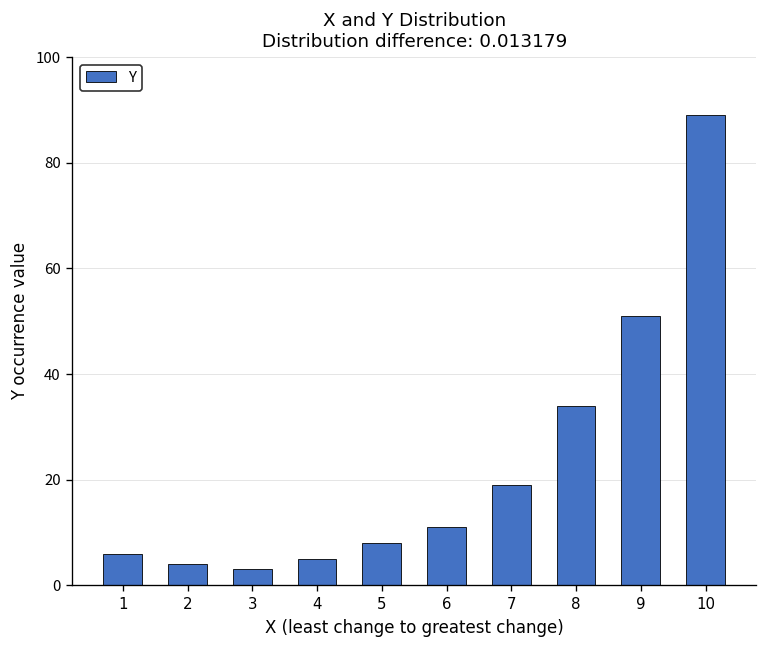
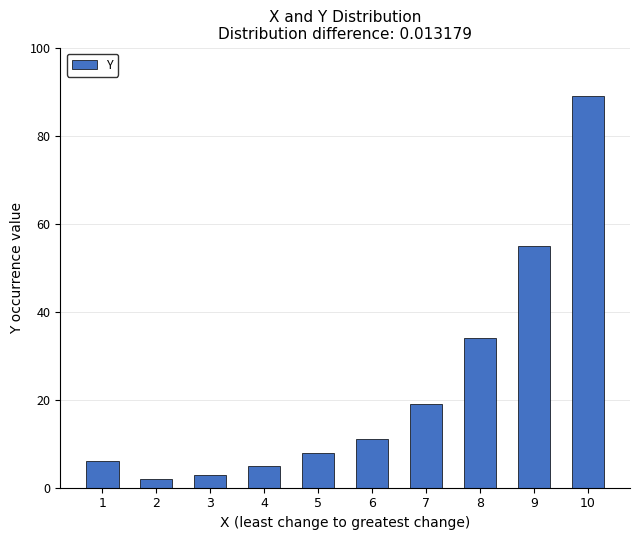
2: 4 -> 2
9: 51 -> 55
